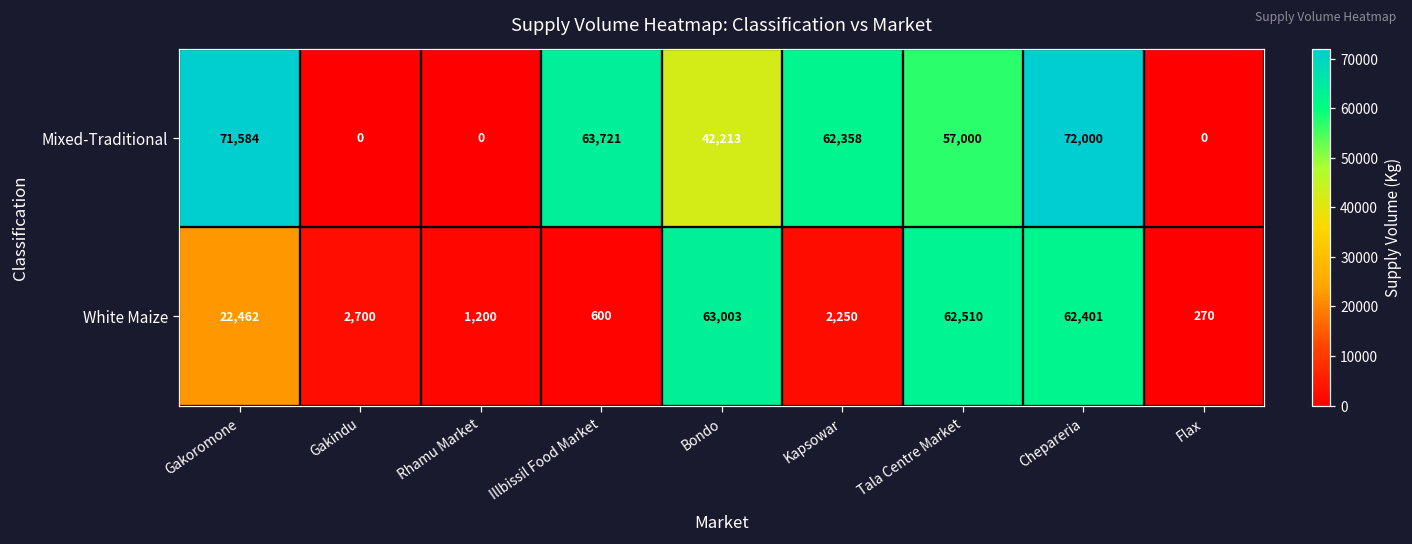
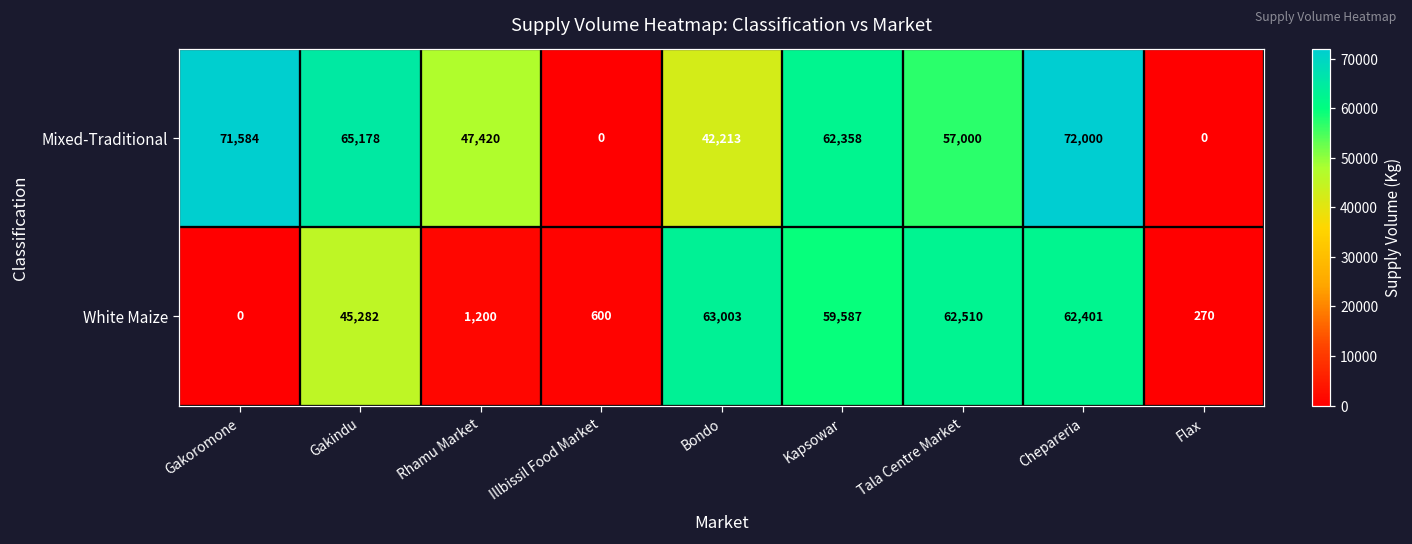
Mixed-Traditional, Gakindu: 0 -> 65,178
Mixed-Traditional, Rhamu Market: 0 -> 47,420
Mixed-Traditional, Illbissil Food Market: 63,721 -> 0
White Maize, Gakoromone: 22,462 -> 0
White Maize, Gakindu: 2,700 -> 45,282
White Maize, Kapsowar: 2,250 -> 59,587
